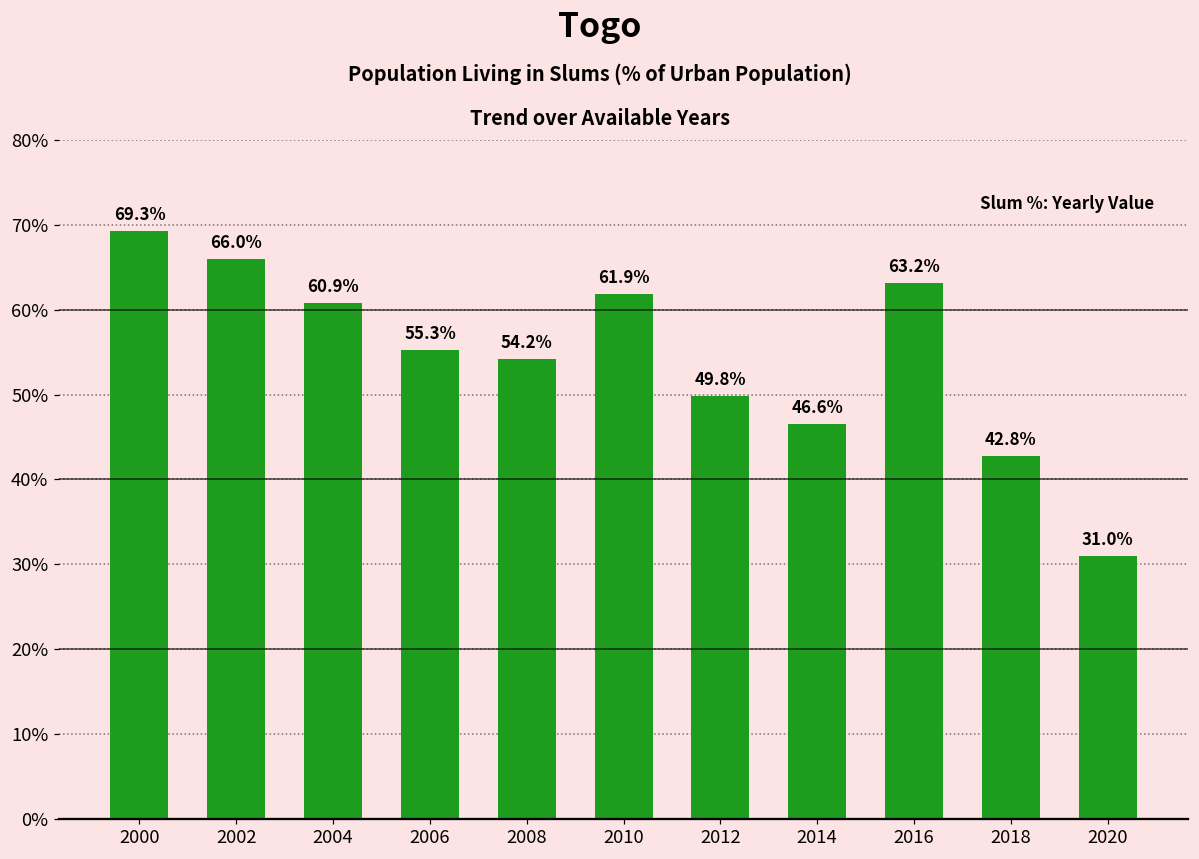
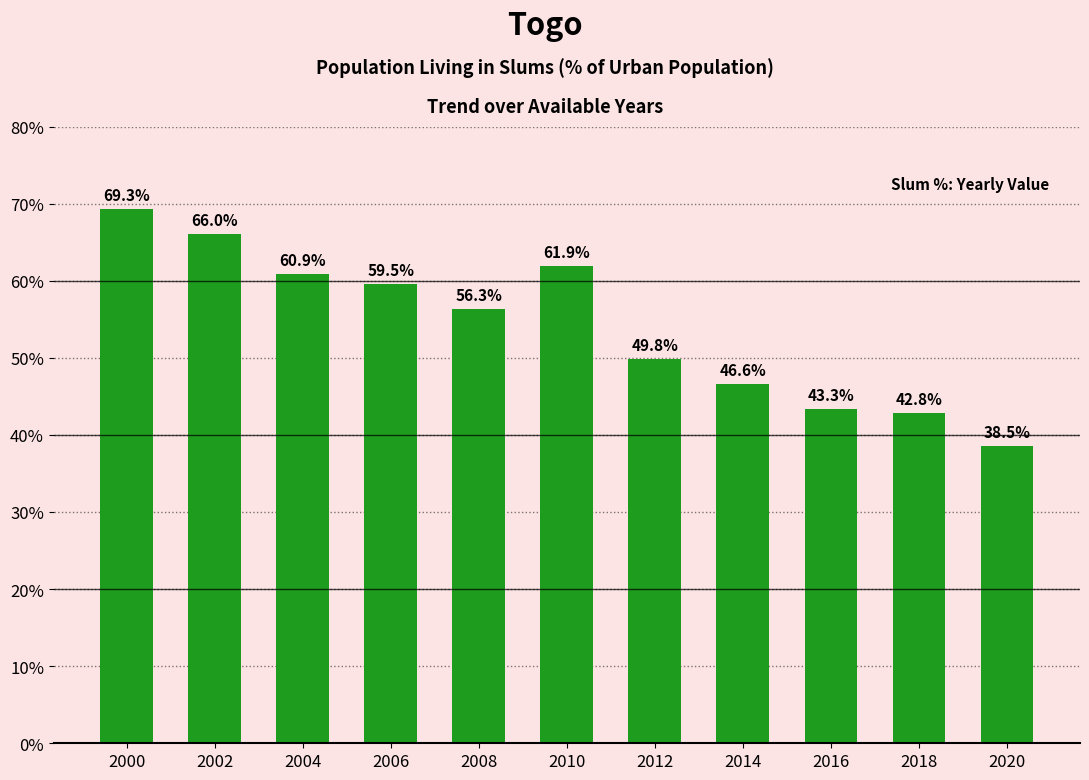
2006: 55.3% -> 59.5%
2008: 54.2% -> 56.3%
2016: 63.2% -> 43.3%
2020: 31.0% -> 38.5%
